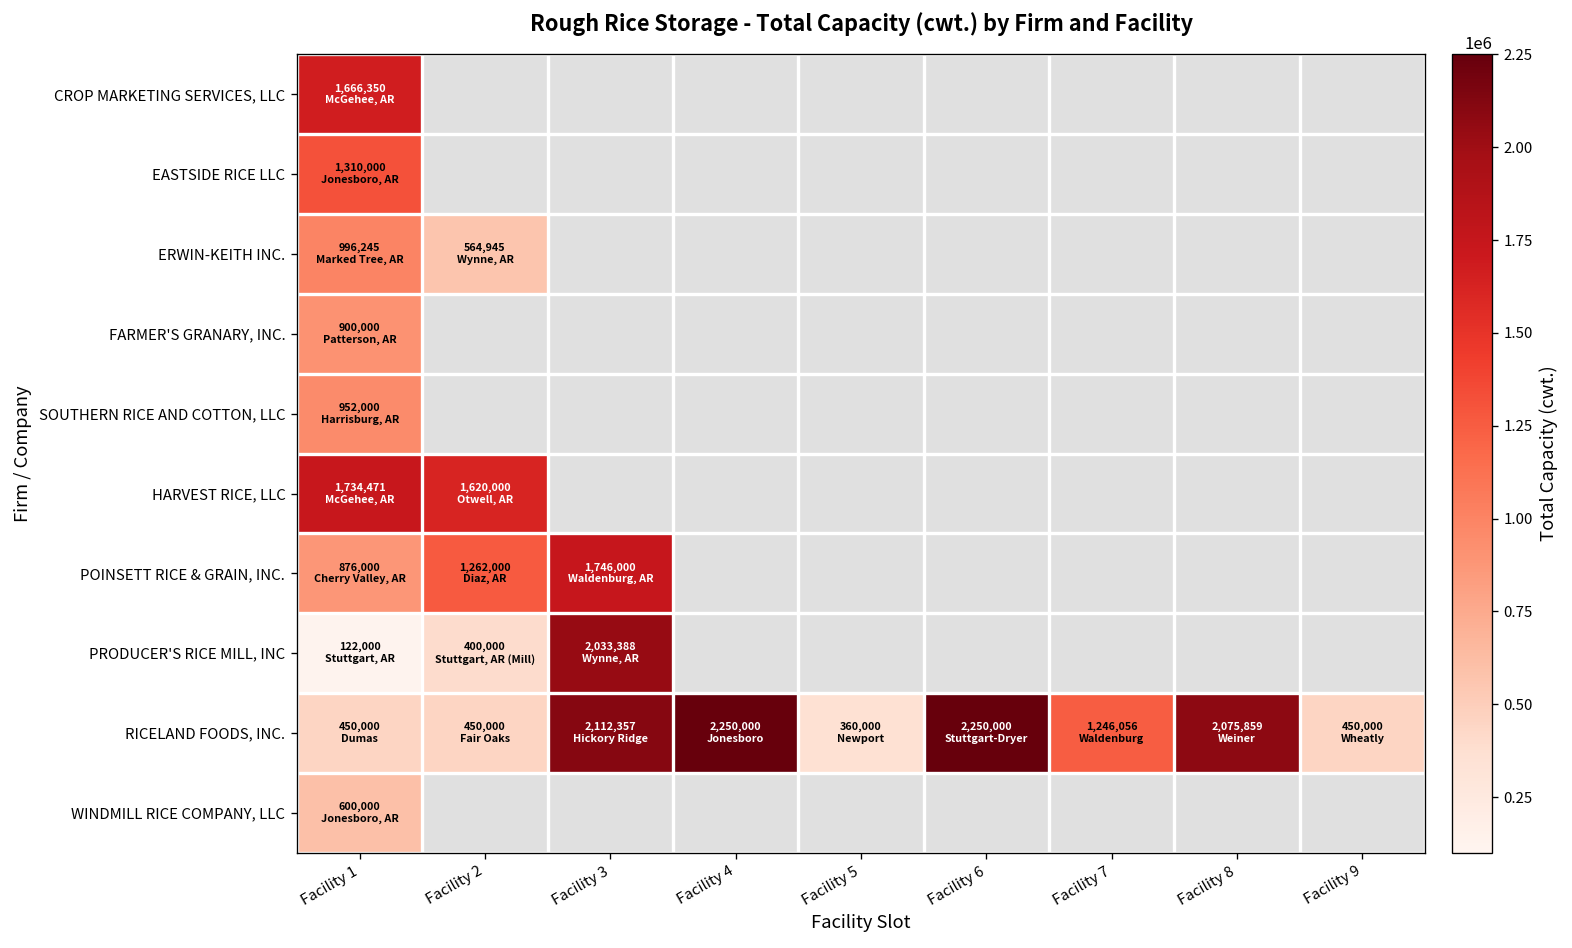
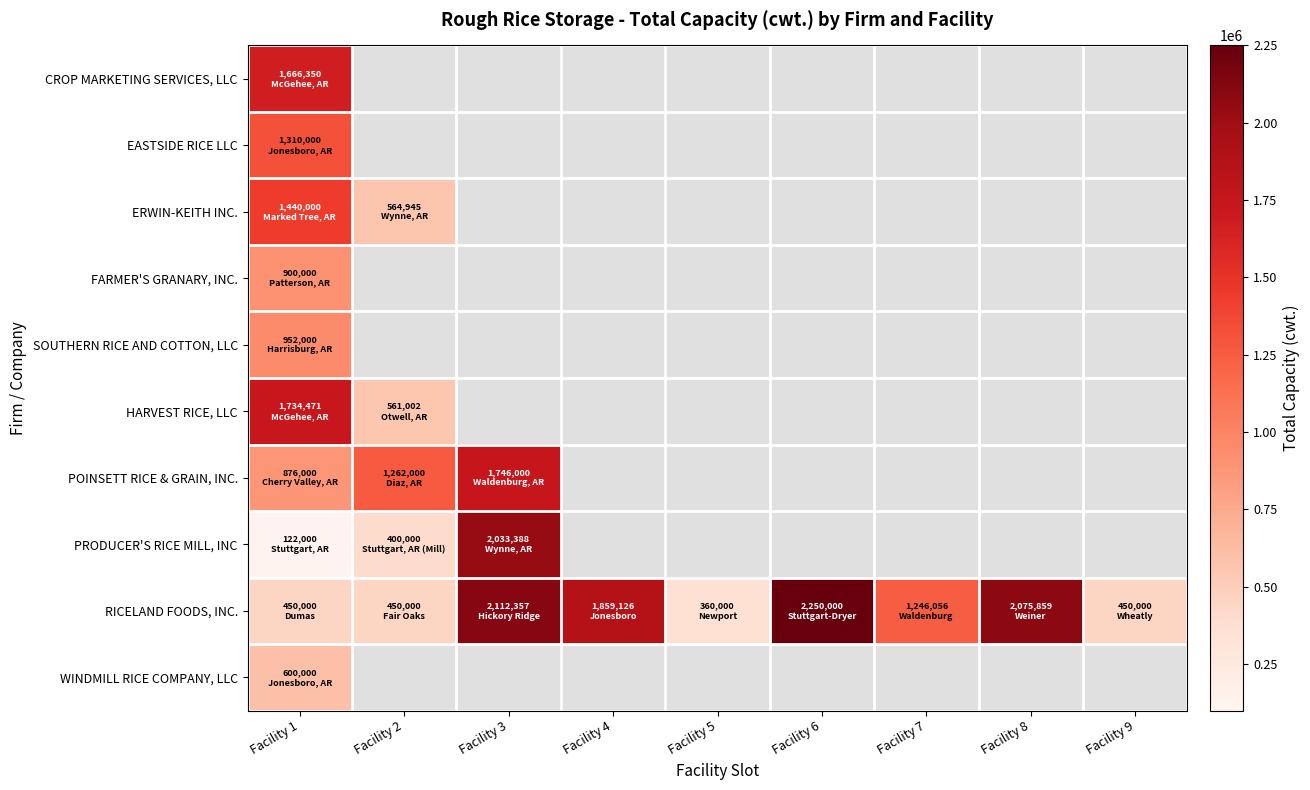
ERWIN-KEITH INC., Facility 1: 996,245 -> 1,440,000
HARVEST RICE, LLC, Facility 2: 1,620,000 -> 561,002
RICELAND FOODS, INC., Facility 4: 2,250,000 -> 1,859,126
